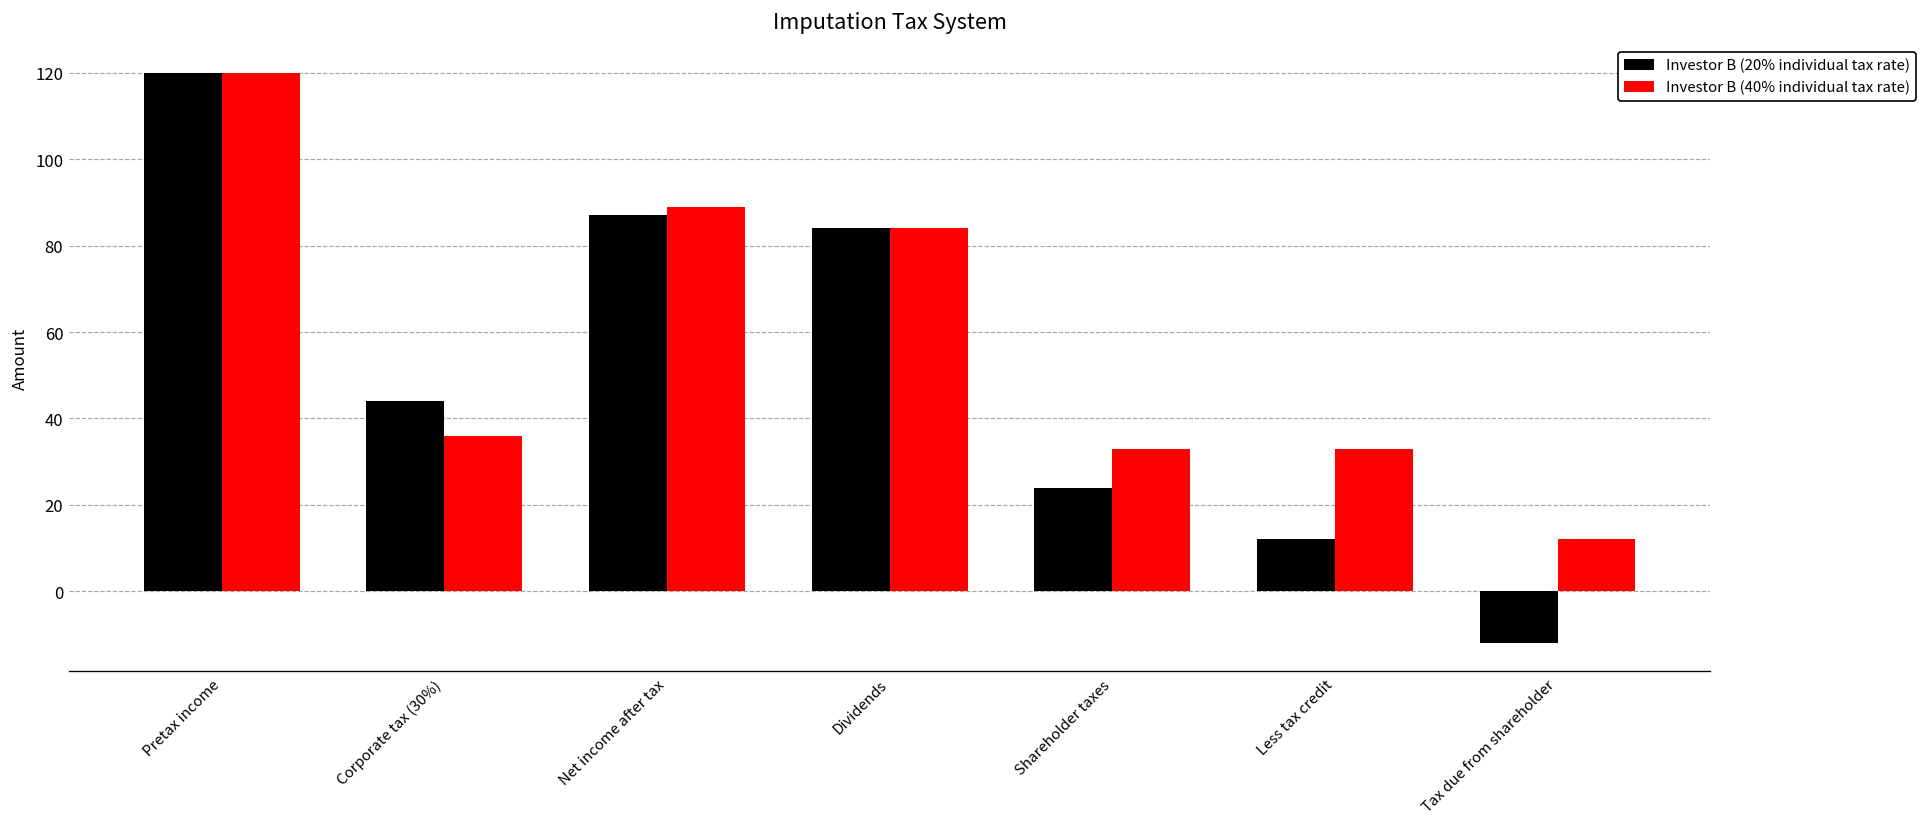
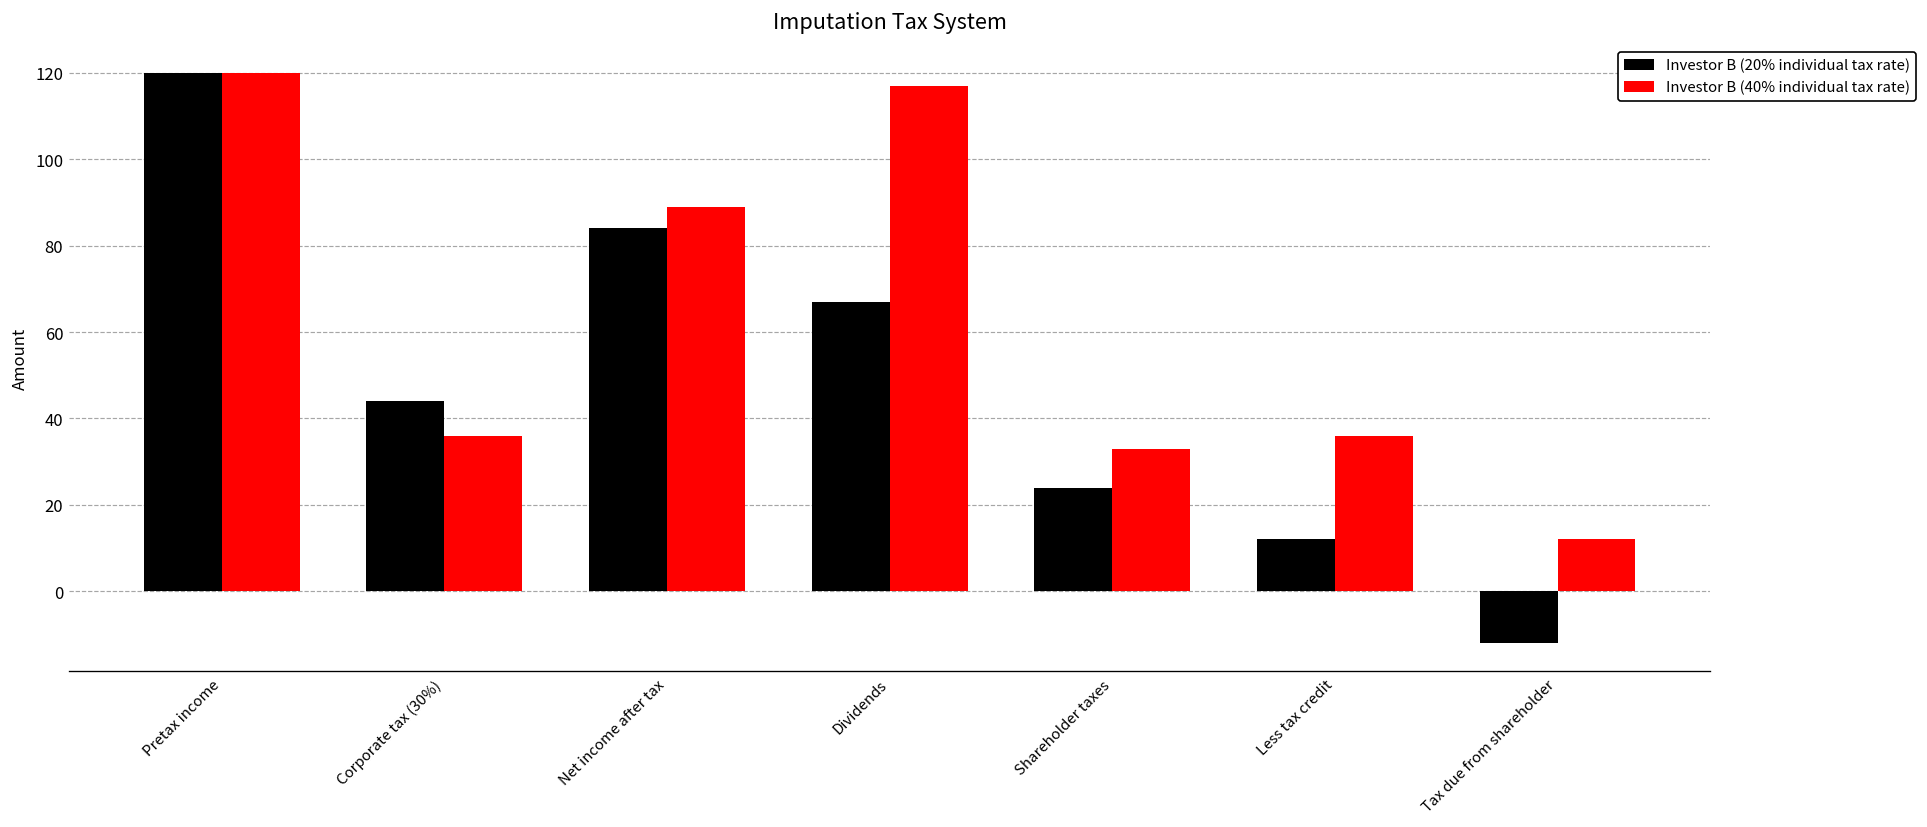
Investor B (20% individual tax rate), Net income after tax: 87 -> 84
Investor B (20% individual tax rate), Dividends: 84 -> 67
Investor B (40% individual tax rate), Dividends: 84 -> 117
Investor B (40% individual tax rate), Less tax credit: 33 -> 36
